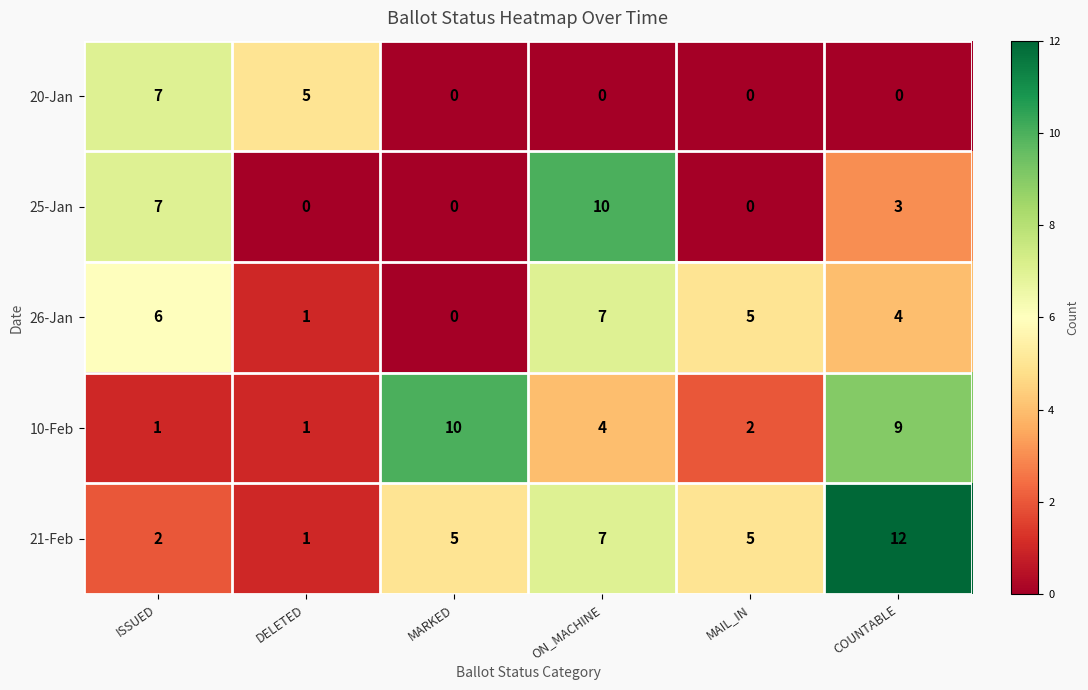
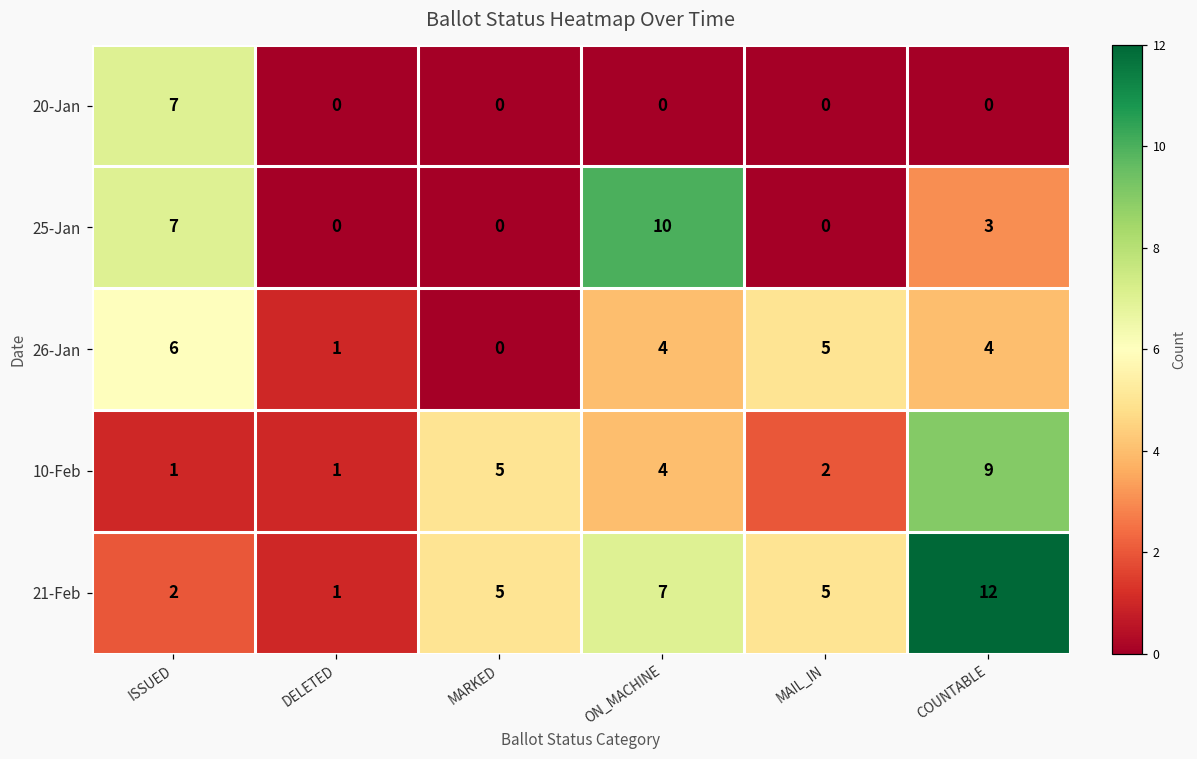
20-Jan, DELETED: 5 -> 0
26-Jan, ON_MACHINE: 7 -> 4
10-Feb, MARKED: 10 -> 5
